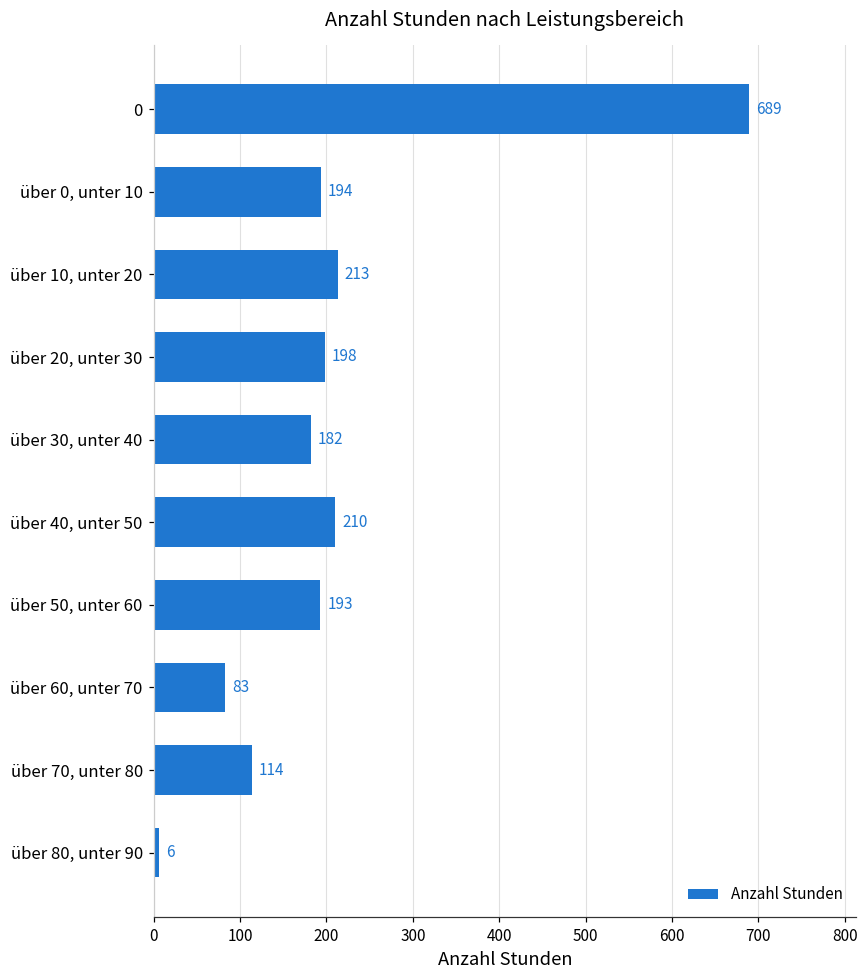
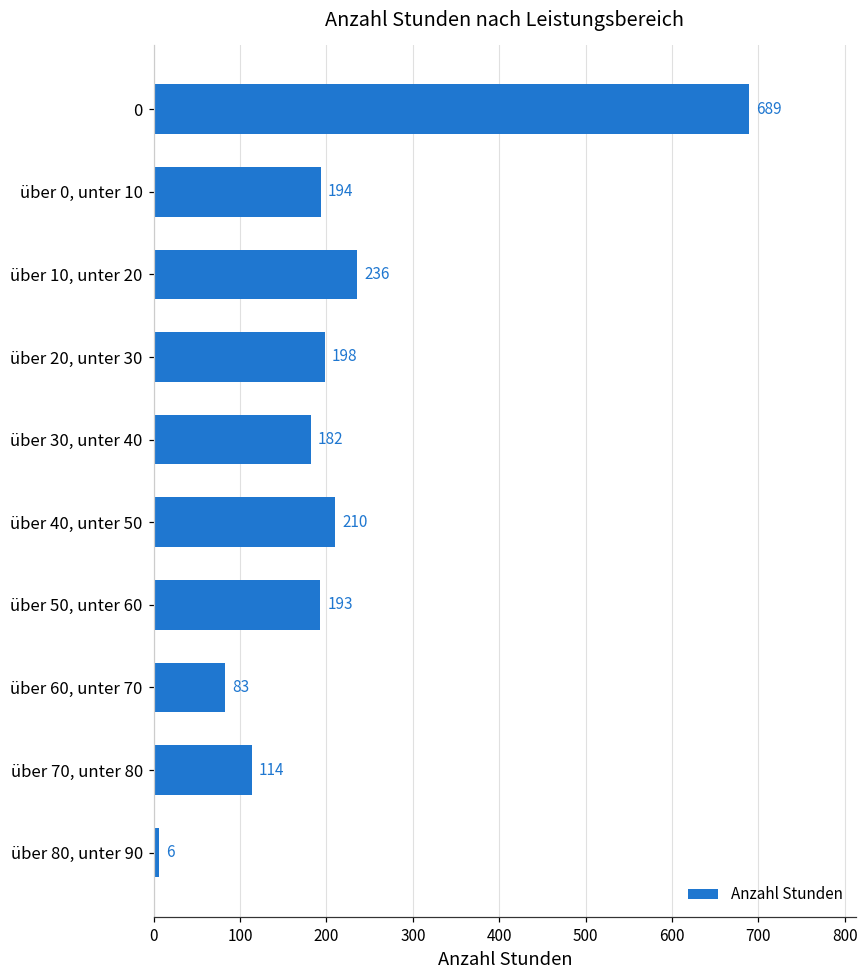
über 10, unter 20: 213 -> 236
